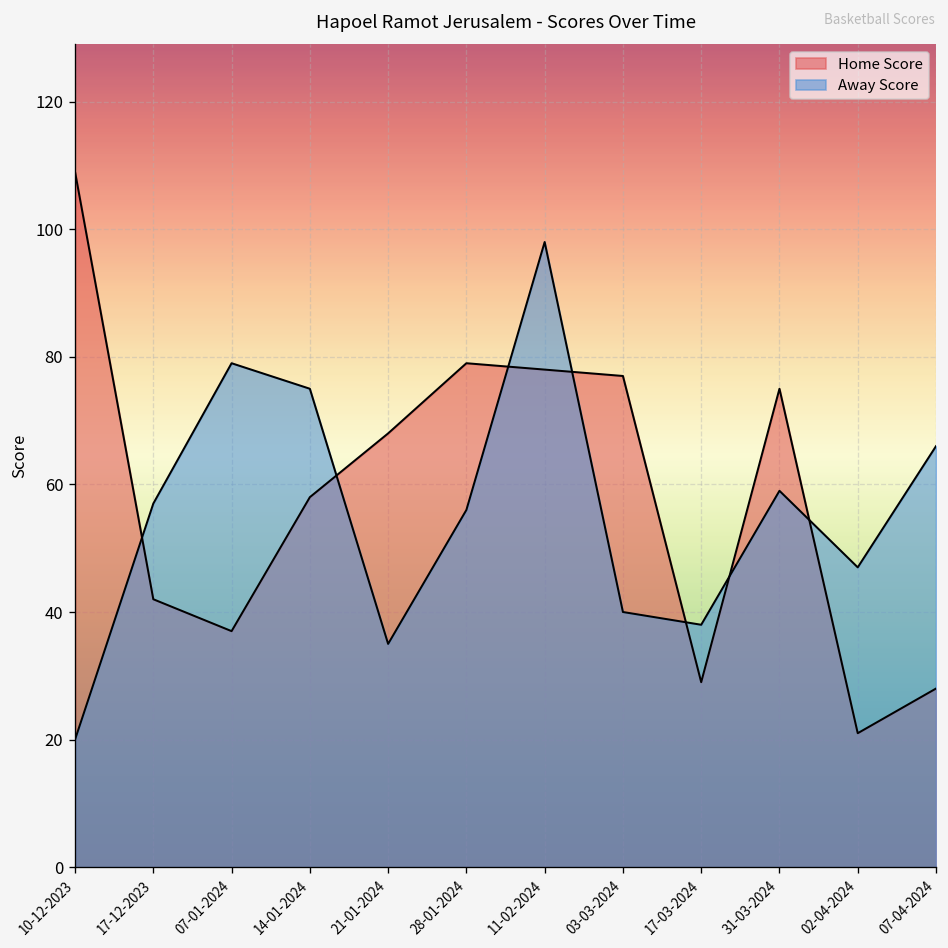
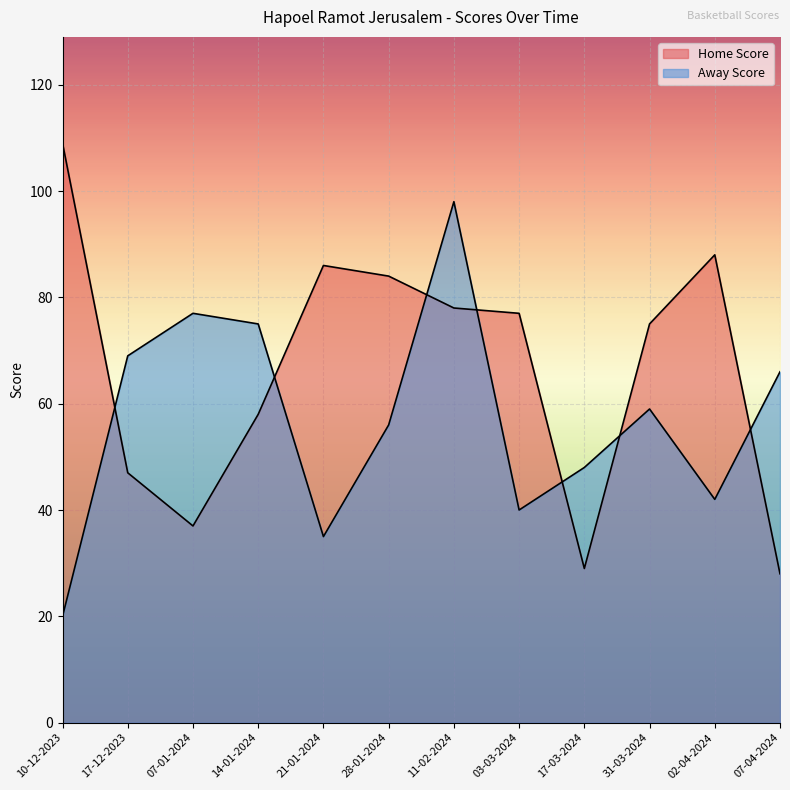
Home Score, 17-12-2023: 42 -> 47
Away Score, 17-12-2023: 57 -> 69
Away Score, 07-01-2024: 79 -> 77
Home Score, 21-01-2024: 68 -> 86
Home Score, 28-01-2024: 79 -> 84
Away Score, 17-03-2024: 38 -> 48
Home Score, 02-04-2024: 21 -> 88
Away Score, 02-04-2024: 47 -> 42
